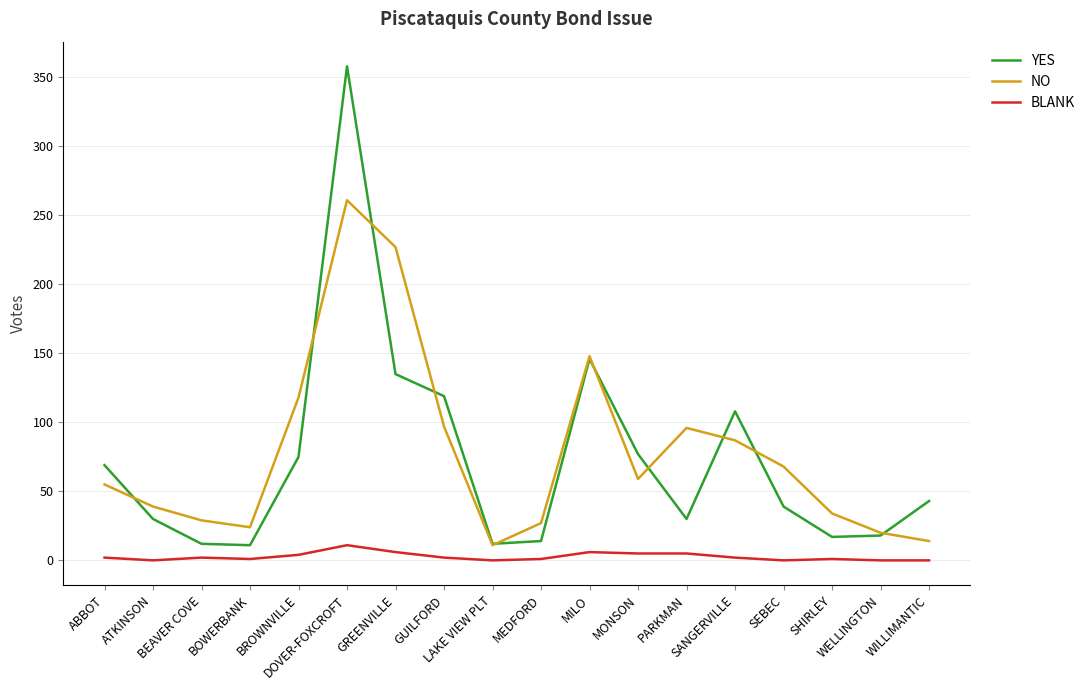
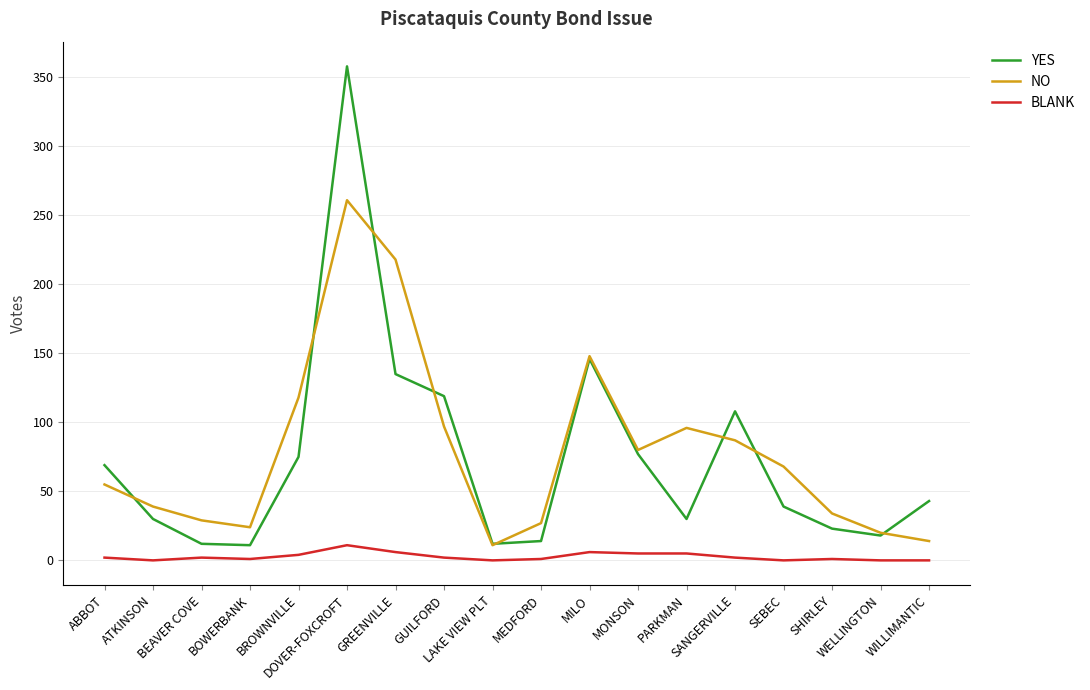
NO, GREENVILLE: 227 -> 218
NO, MONSON: 59 -> 80
YES, SHIRLEY: 17 -> 23
